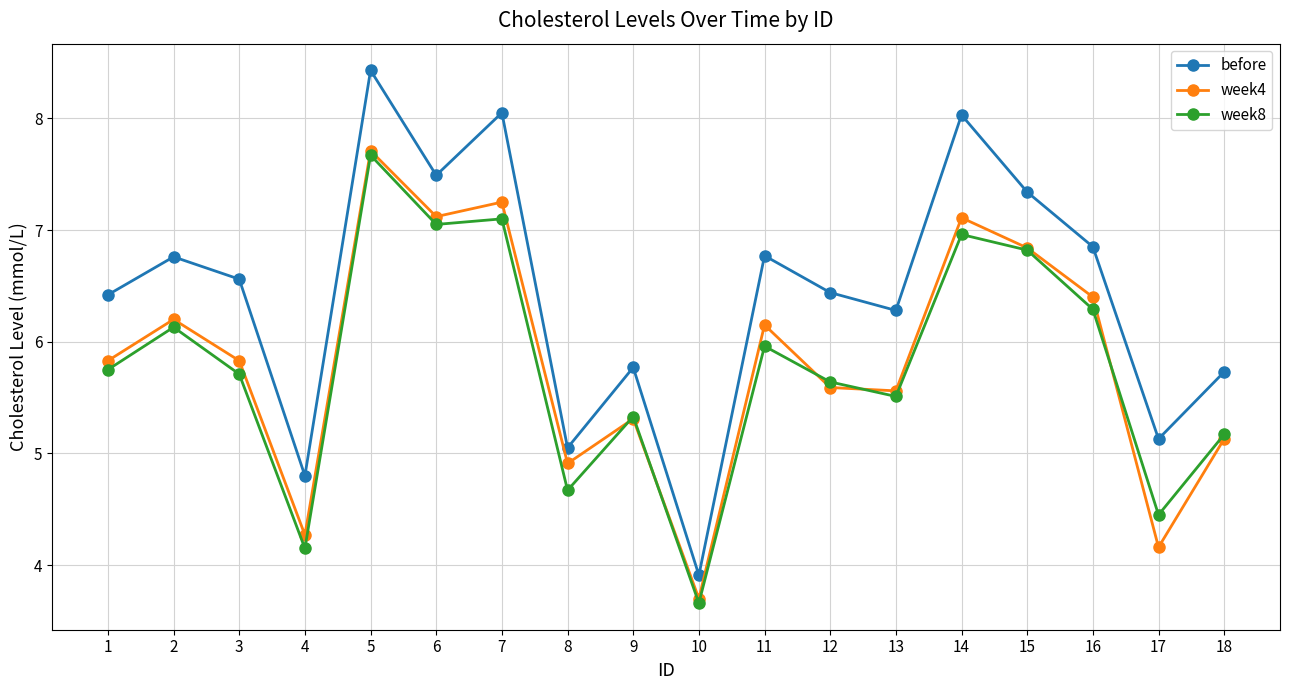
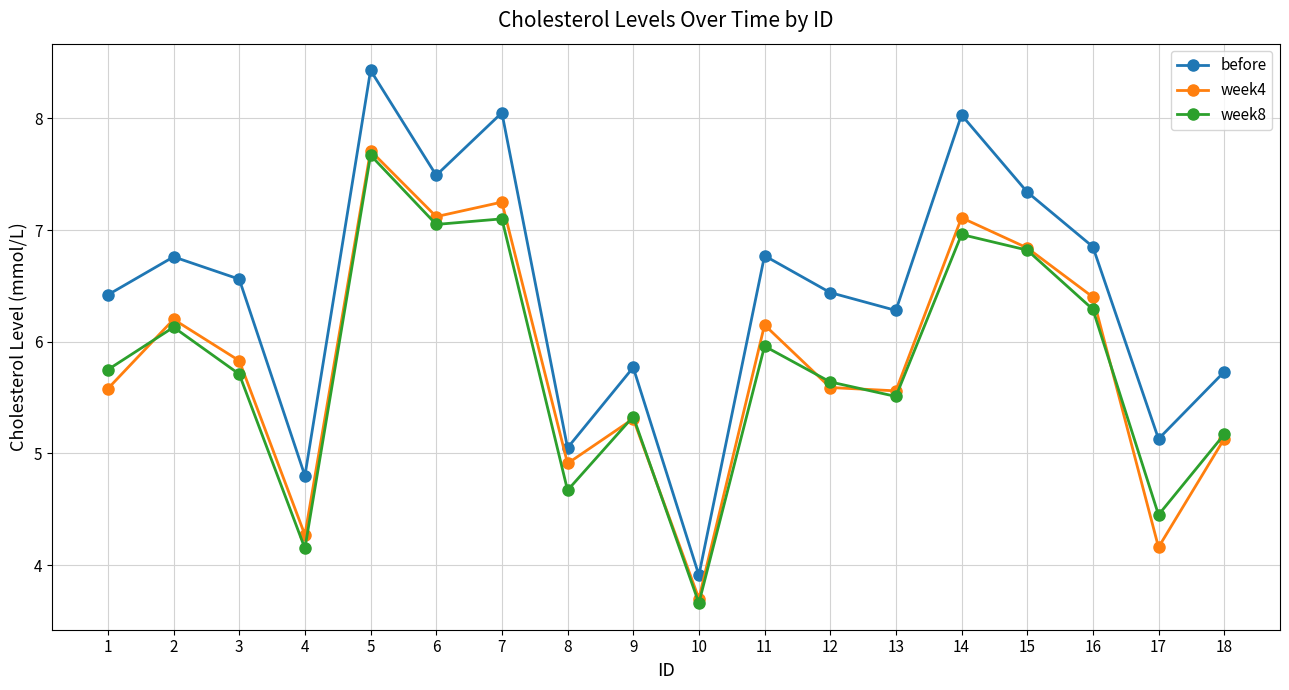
week4, 1: 5.83 -> 5.58
